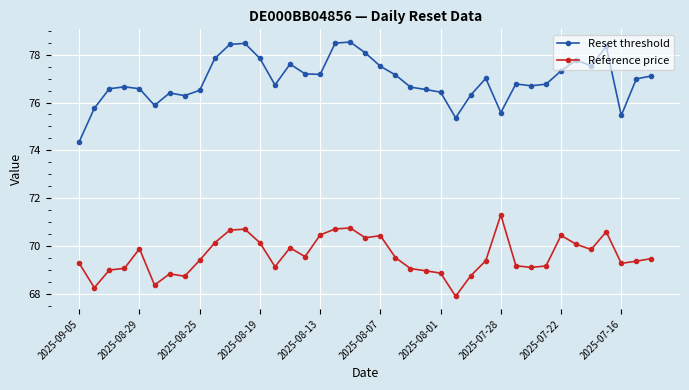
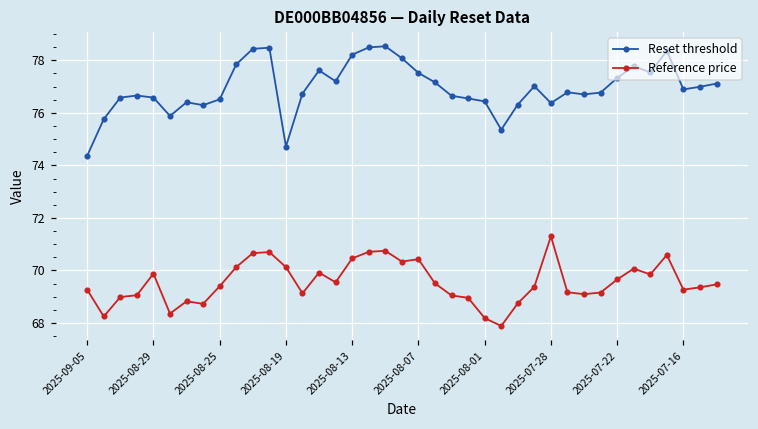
Reset threshold, 2025-08-19: 77.8 -> 74.7
Reset threshold, 2025-08-13: 77.2 -> 78.2
Reference price, 2025-08-01: 68.9 -> 68.2
Reset threshold, 2025-07-28: 75.6 -> 76.4
Reference price, 2025-07-22: 70.4 -> 69.7
Reset threshold, 2025-07-16: 75.5 -> 76.9
